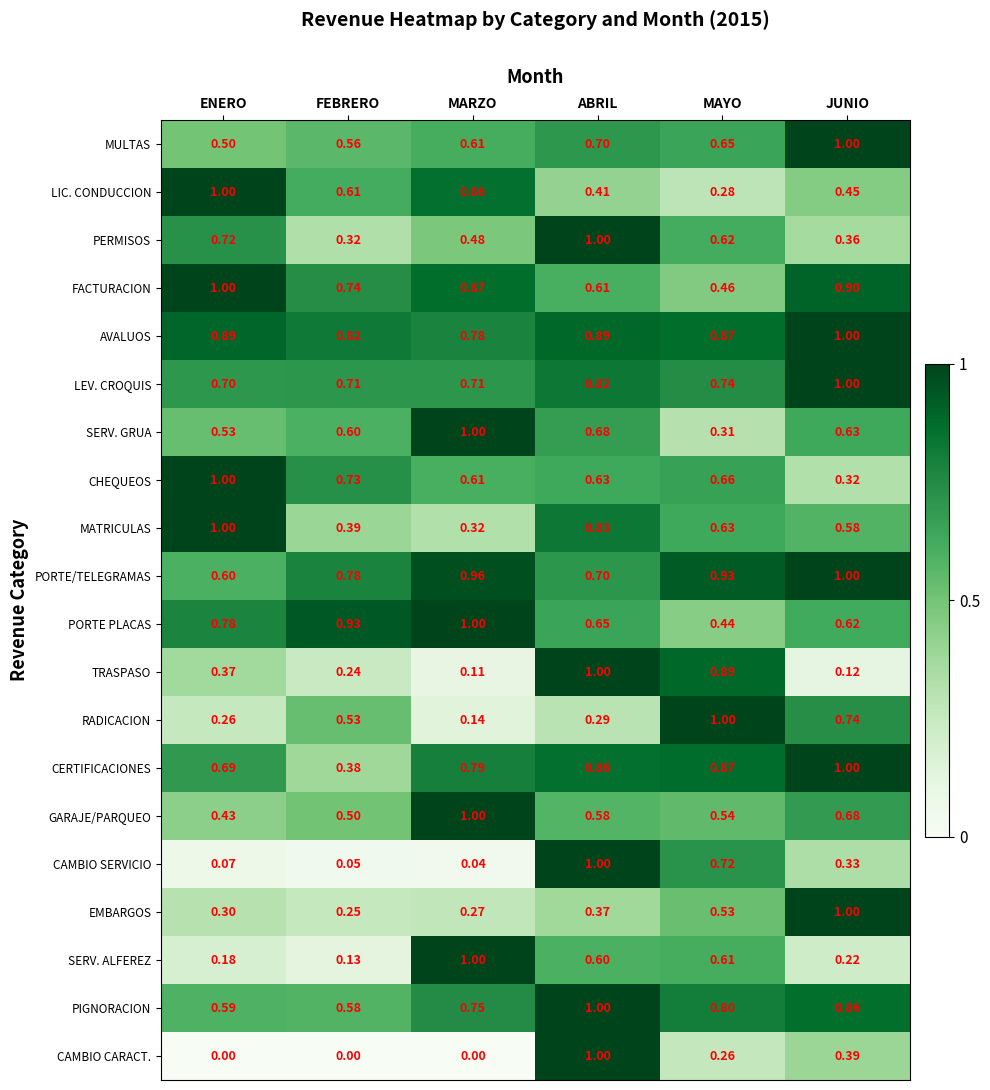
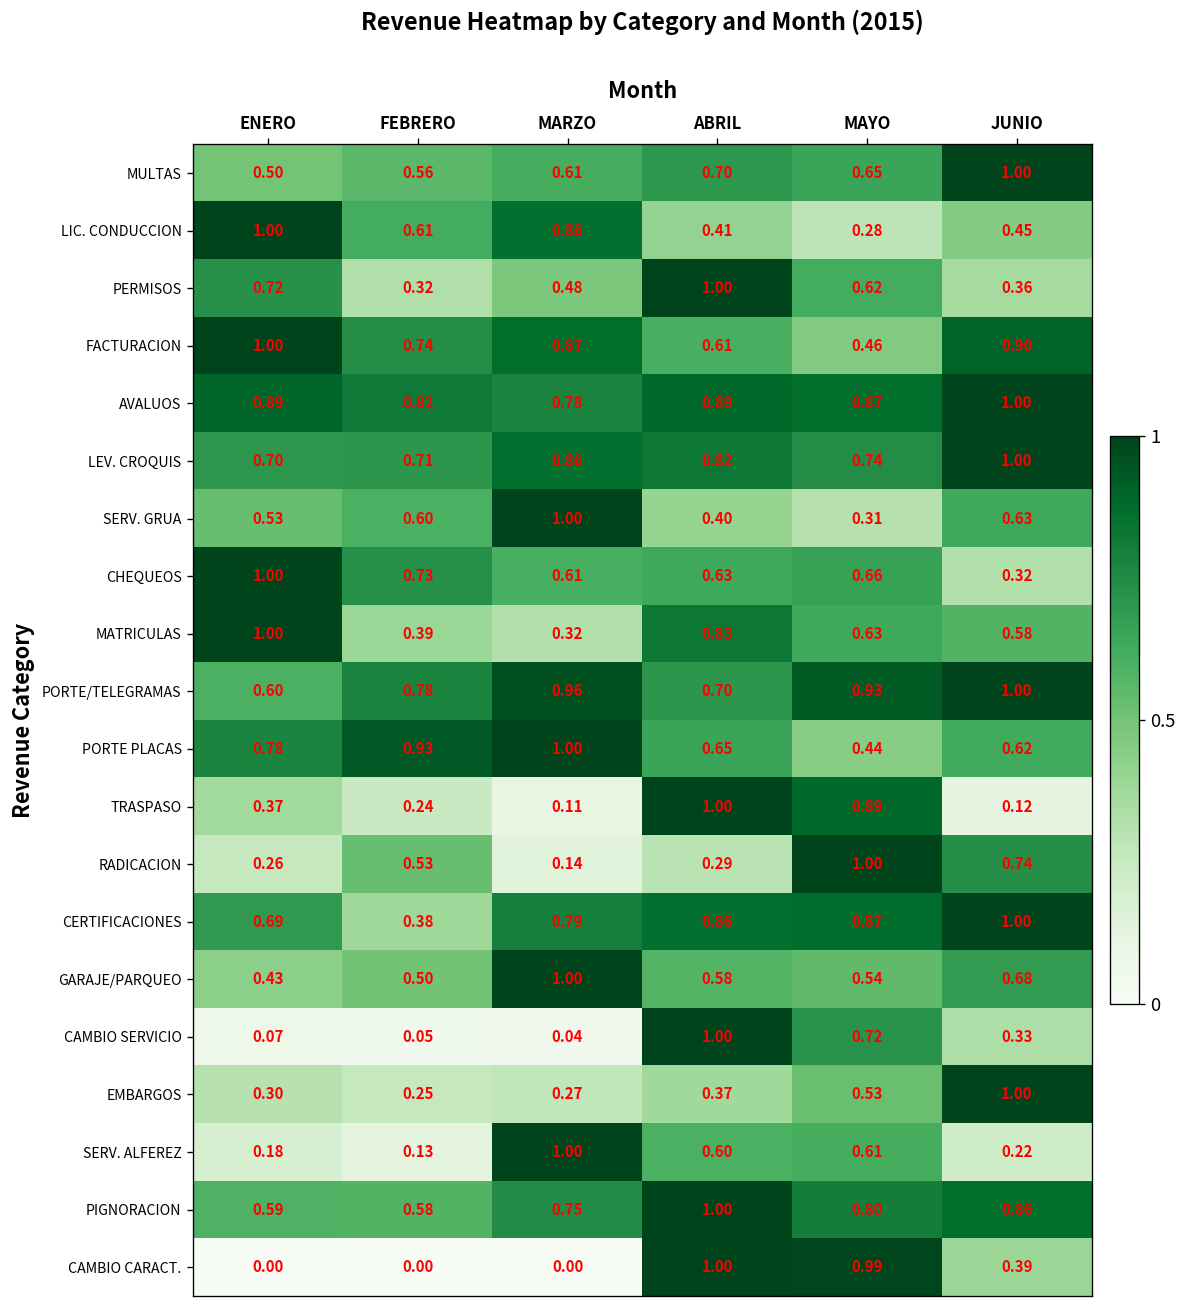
LEV. CROQUIS, MARZO: 0.71 -> 0.86
SERV. GRUA, ABRIL: 0.68 -> 0.40
CAMBIO CARACT., MAYO: 0.26 -> 0.99
